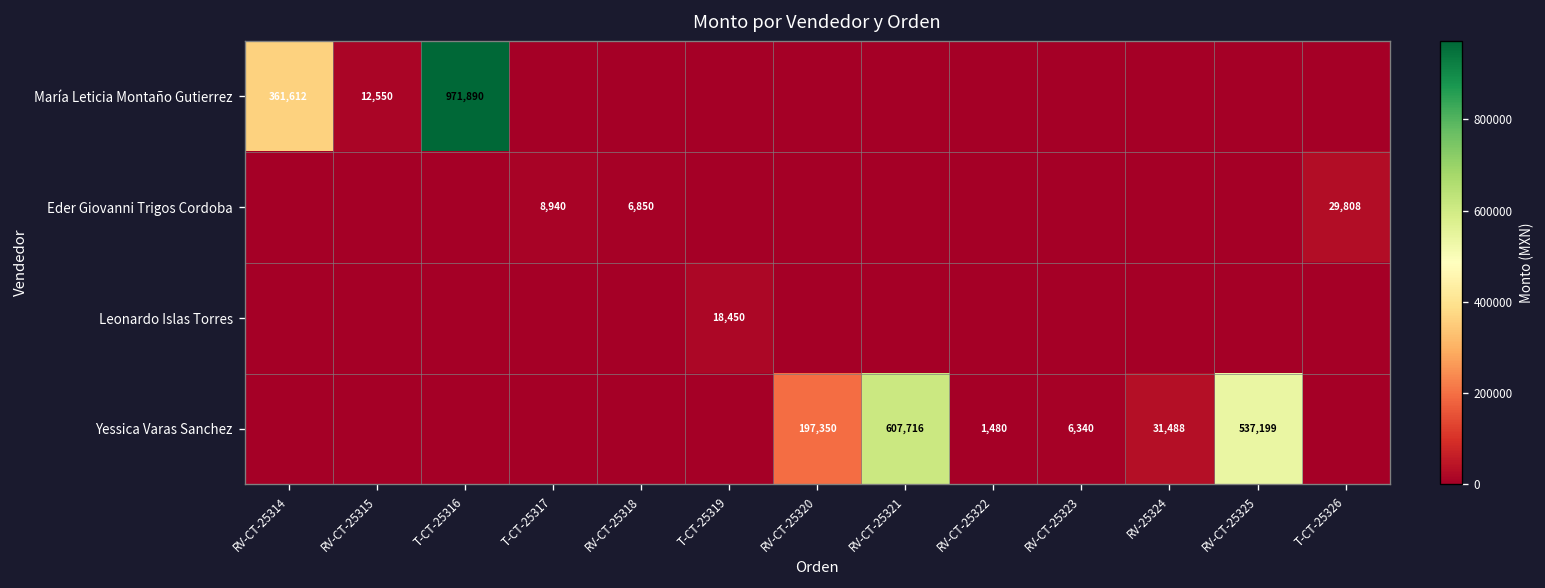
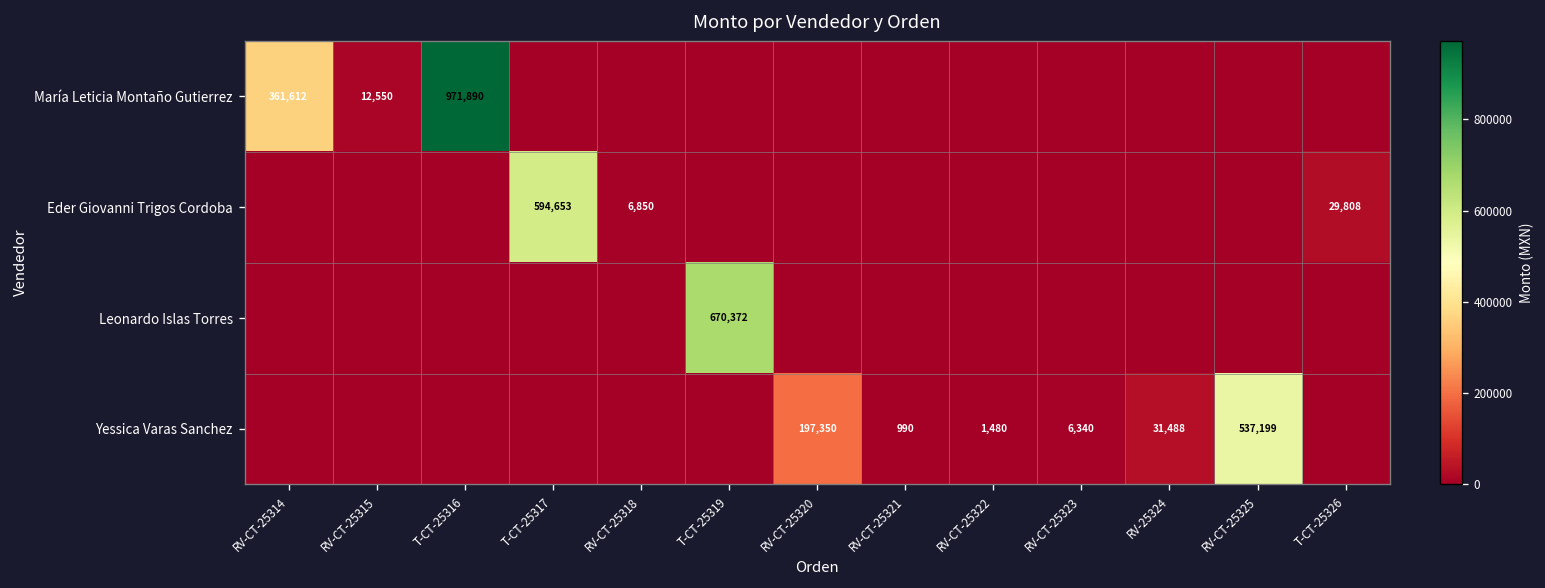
Eder Giovanni Trigos Cordoba, T-CT-25317: 8,940 -> 594,653
Leonardo Islas Torres, T-CT-25319: 18,450 -> 670,372
Yessica Varas Sanchez, RV-CT-25321: 607,716 -> 990
